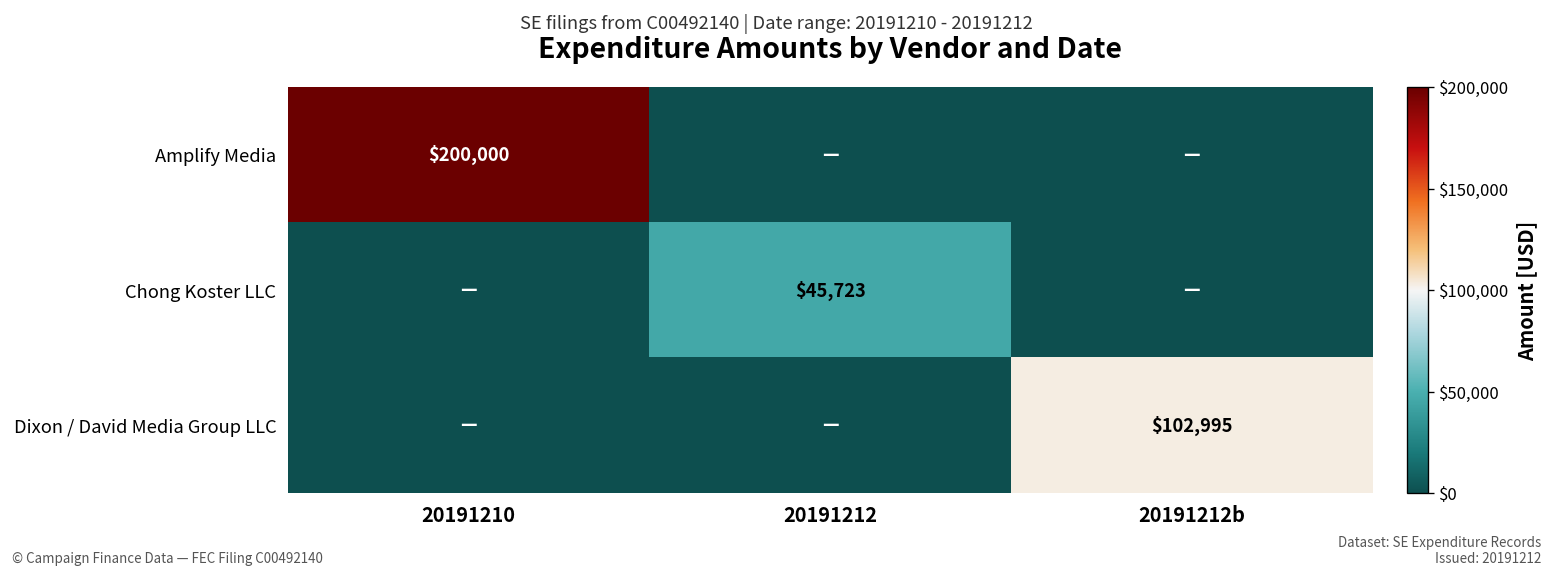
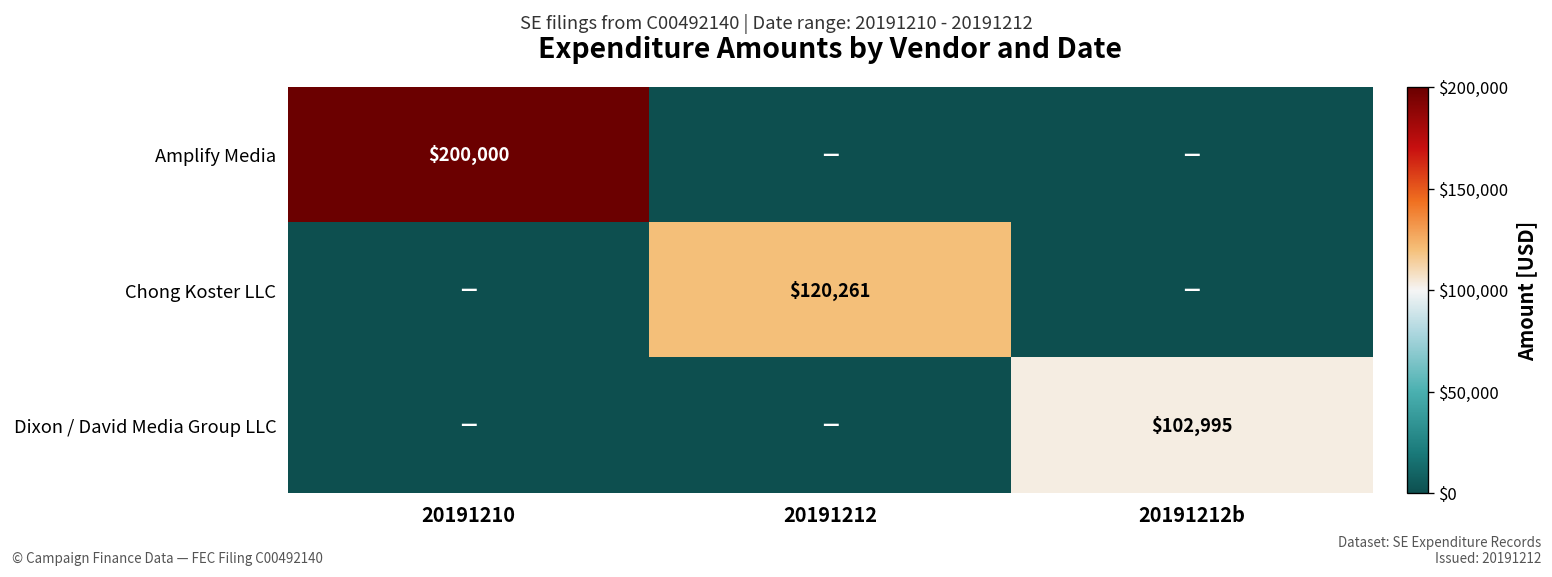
Chong Koster LLC, 20191212: $45,723 -> $120,261
